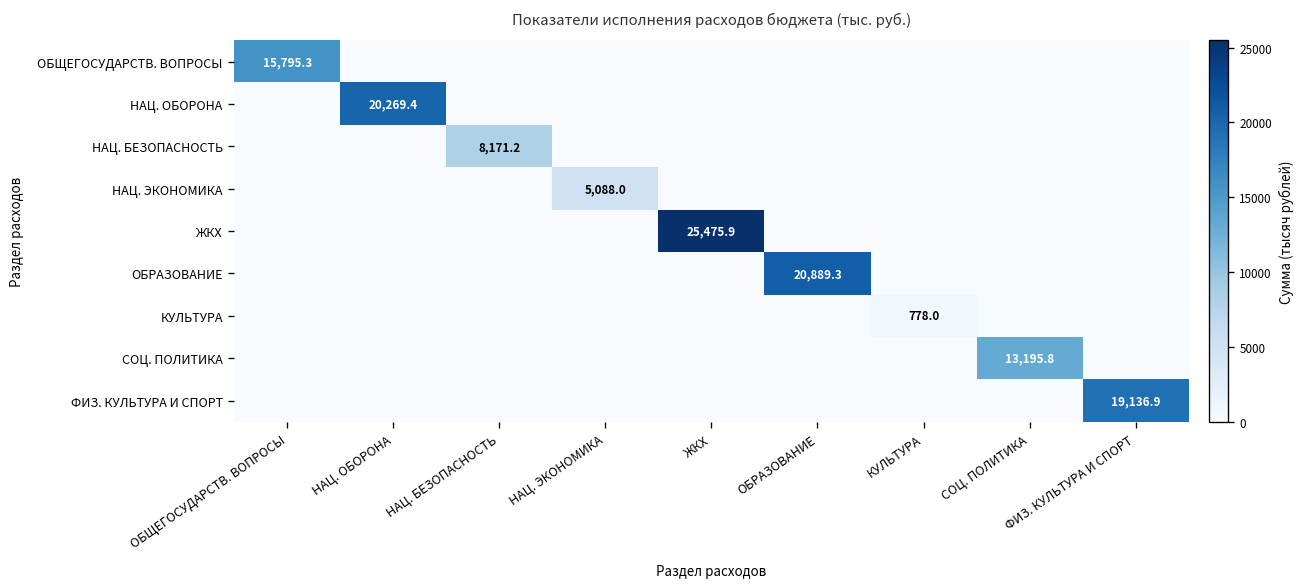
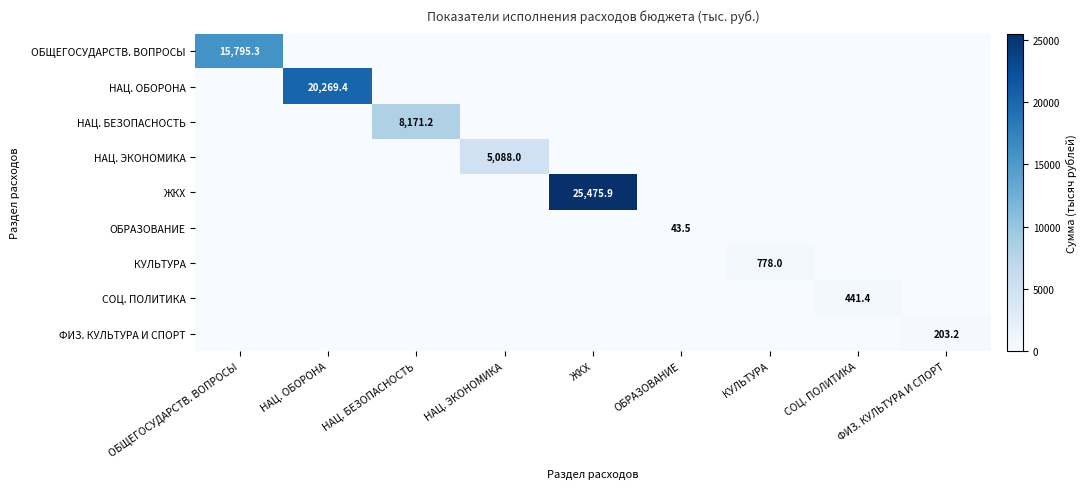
ОБРАЗОВАНИЕ, ОБРАЗОВАНИЕ: 20,889.3 -> 43.5
СОЦ. ПОЛИТИКА, СОЦ. ПОЛИТИКА: 13,195.8 -> 441.4
ФИЗ. КУЛЬТУРА И СПОРТ, ФИЗ. КУЛЬТУРА И СПОРТ: 19,136.9 -> 203.2
